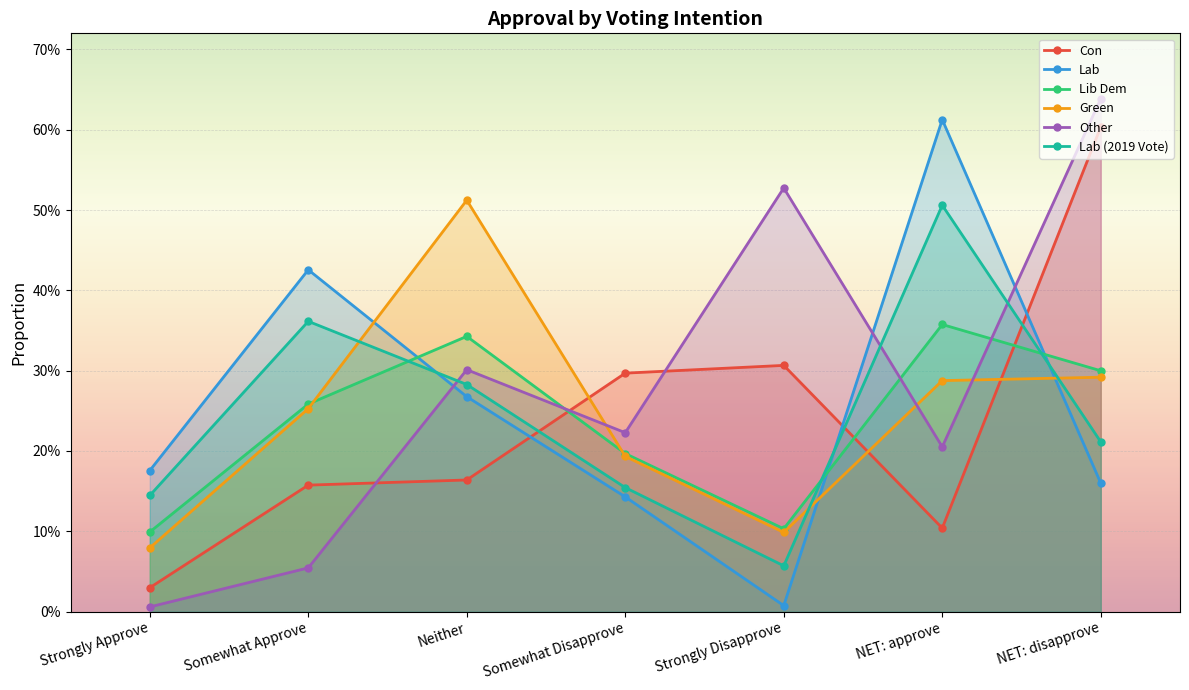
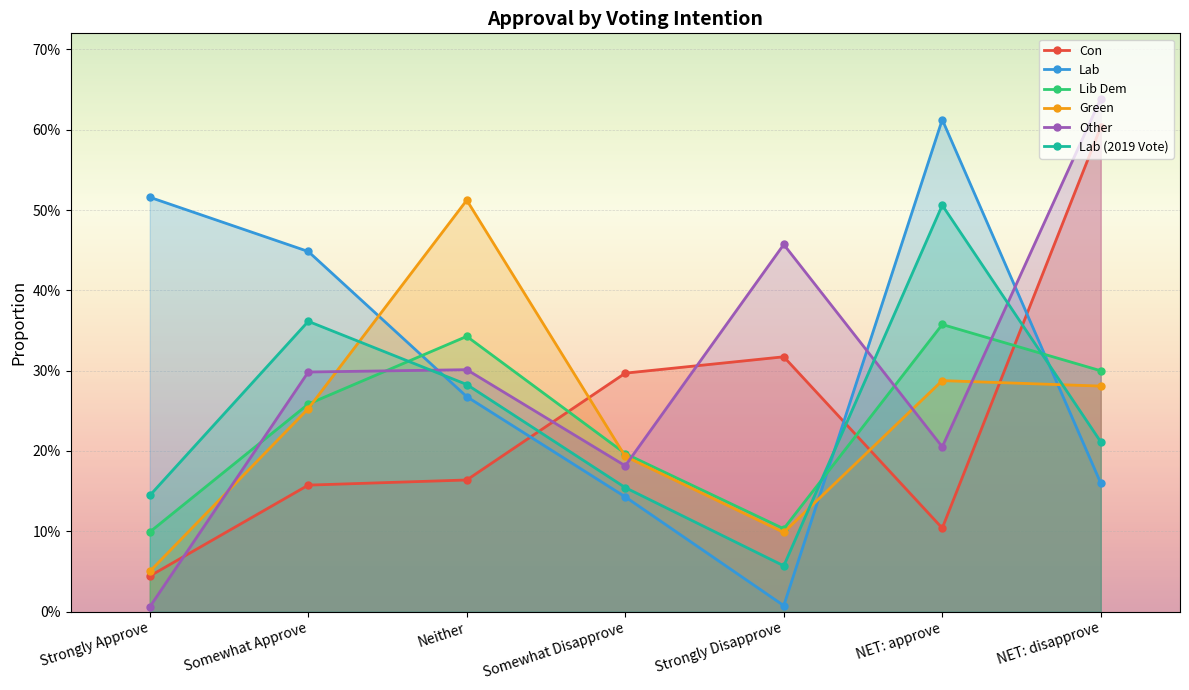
Con, Strongly Approve: 3% -> 4%
Lab, Strongly Approve: 18% -> 52%
Green, Strongly Approve: 8% -> 5%
Lab, Somewhat Approve: 43% -> 45%
Other, Somewhat Approve: 5% -> 30%
Other, Somewhat Disapprove: 22% -> 18%
Con, Strongly Disapprove: 31% -> 32%
Other, Strongly Disapprove: 53% -> 46%
Green, NET: disapprove: 29% -> 28%
